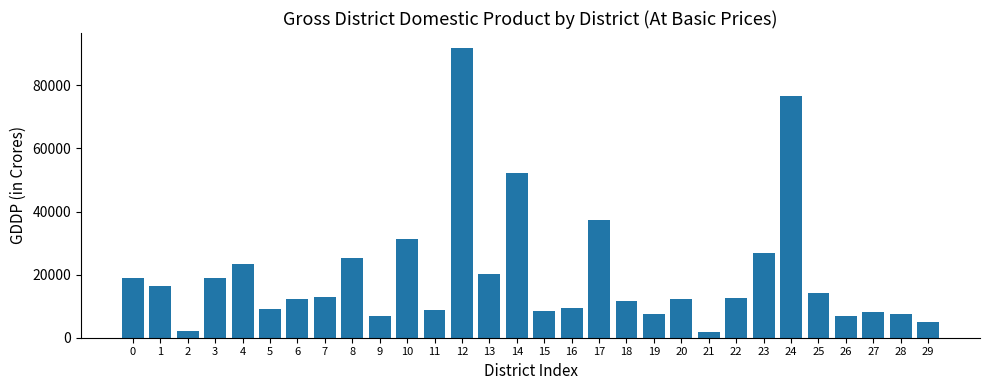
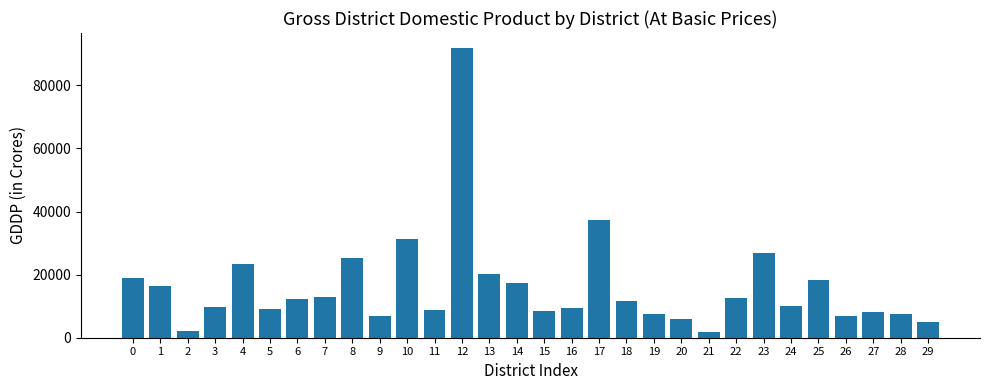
3: 19000 -> 10000
14: 52000 -> 17000
20: 12000 -> 6000
24: 77000 -> 10000
25: 14000 -> 18000
